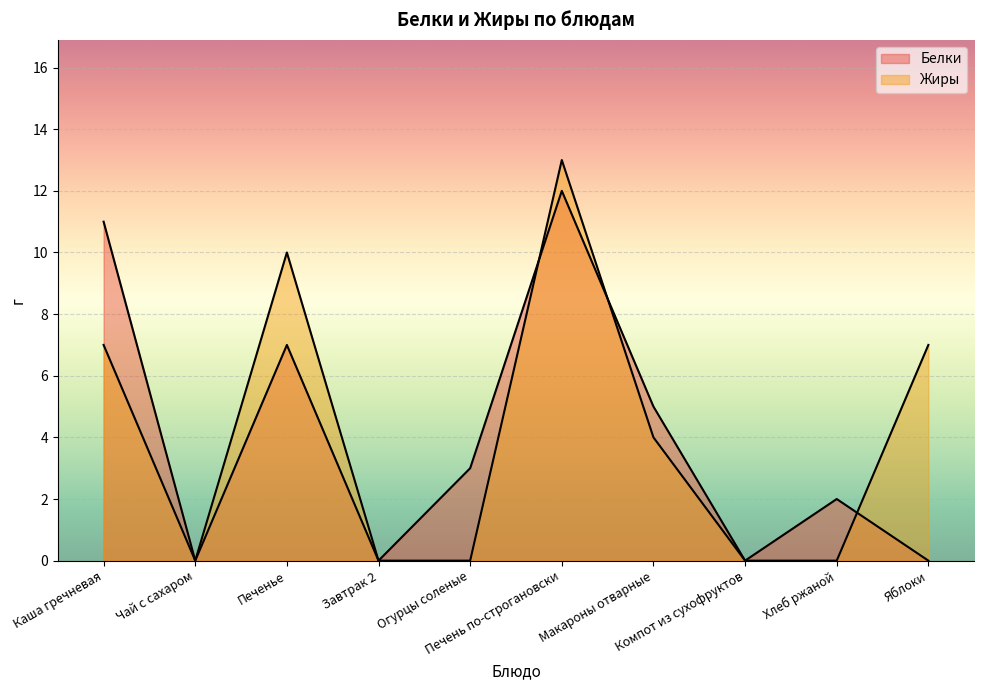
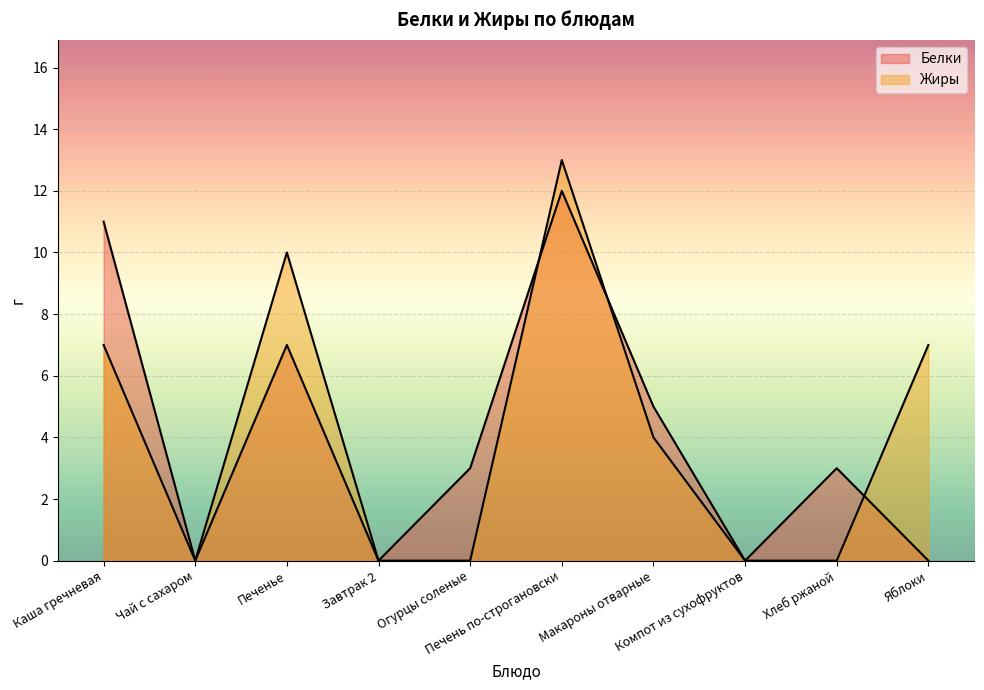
Белки, Хлеб ржаной: 2 -> 3
